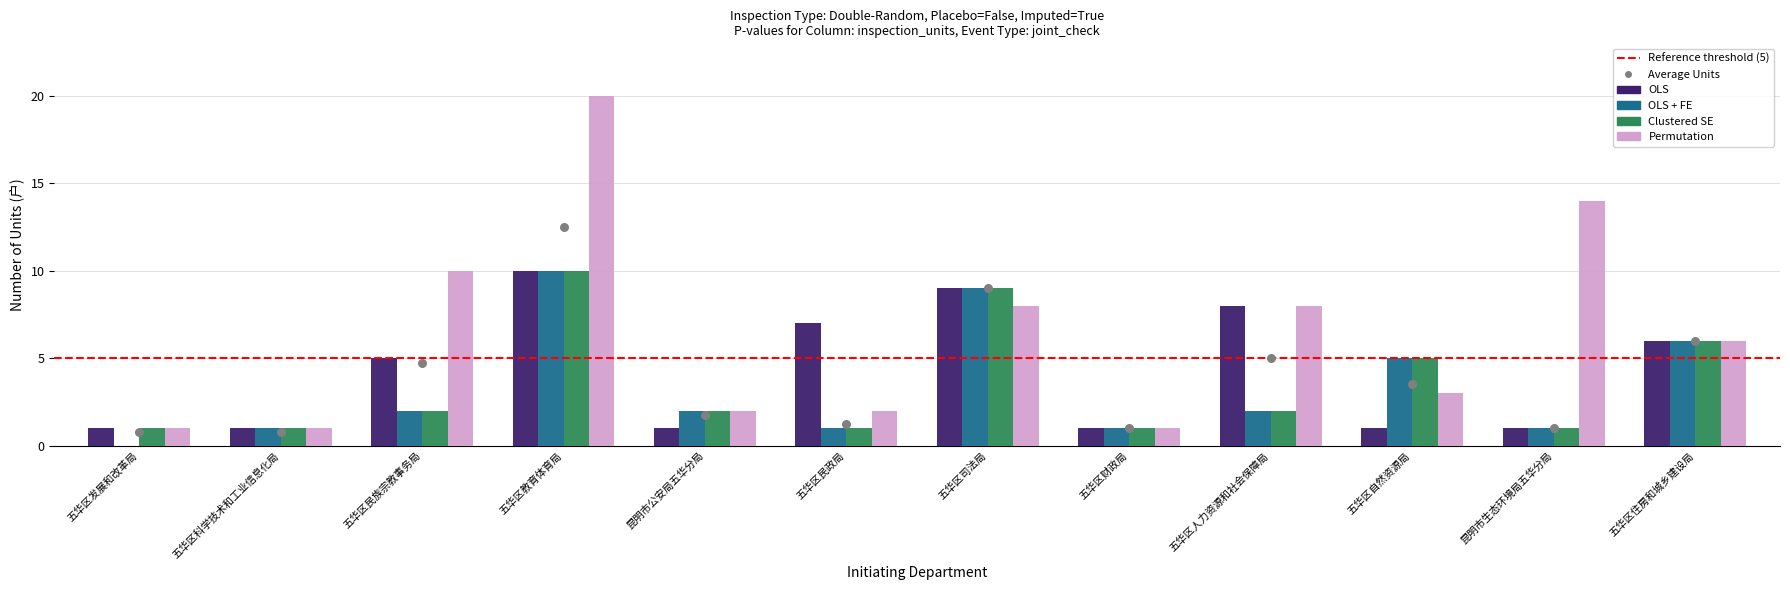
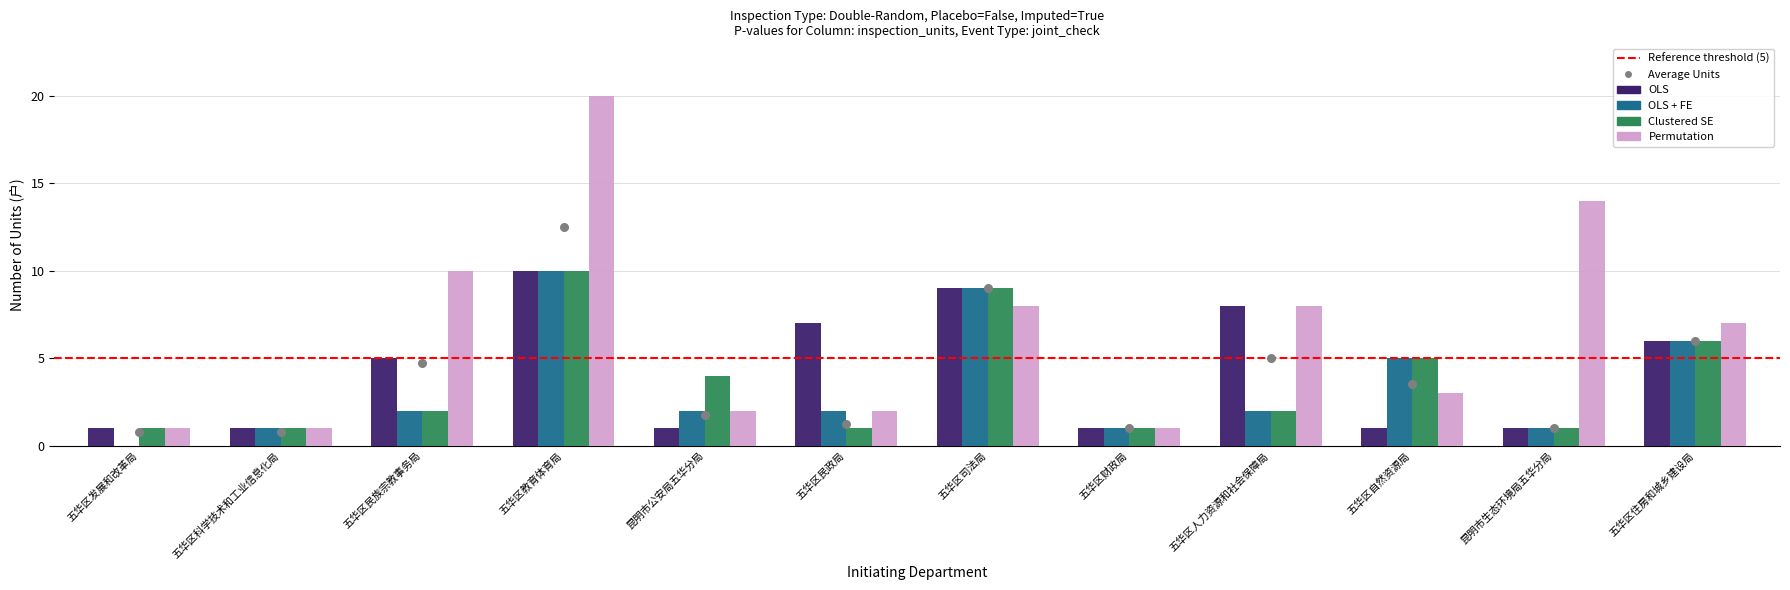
Clustered SE, 昆明市公安局五华分局: 2 -> 4
OLS + FE, 五华区民政局: 1 -> 2
Permutation, 五华区住房和城乡建设局: 6 -> 7
